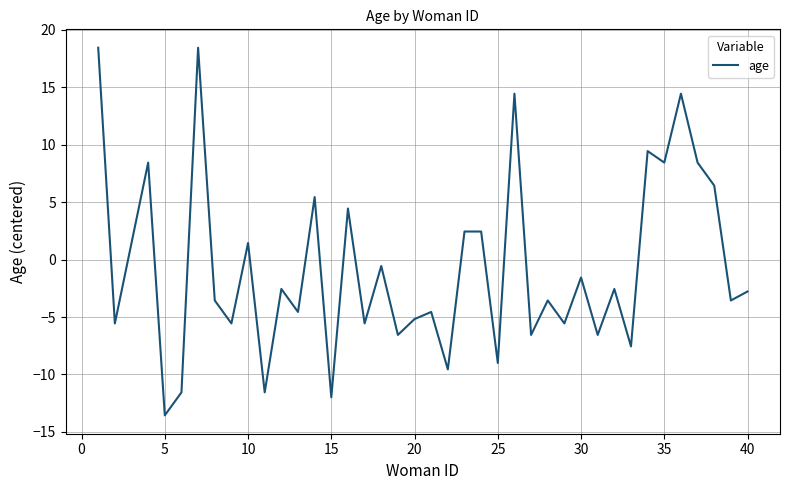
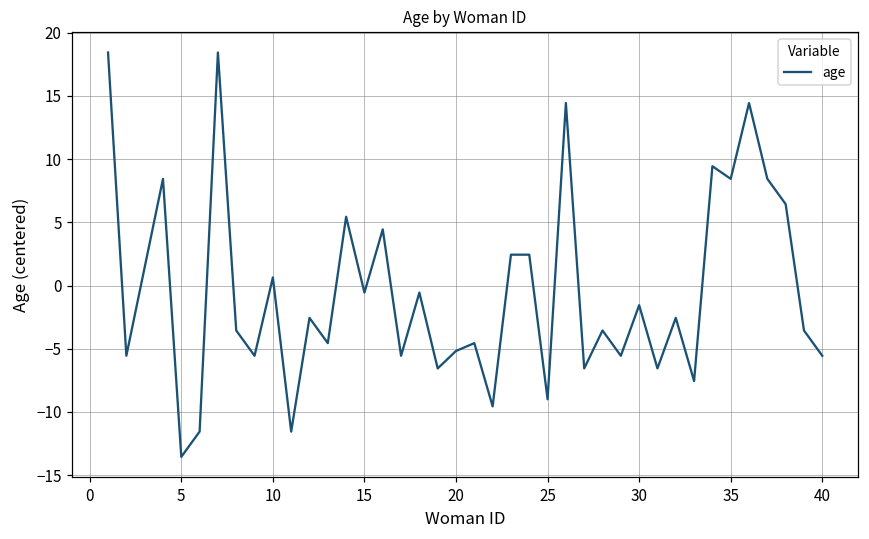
10: 1.4 -> 0.6
15: -12.0 -> -0.6
40: -2.8 -> -5.6
